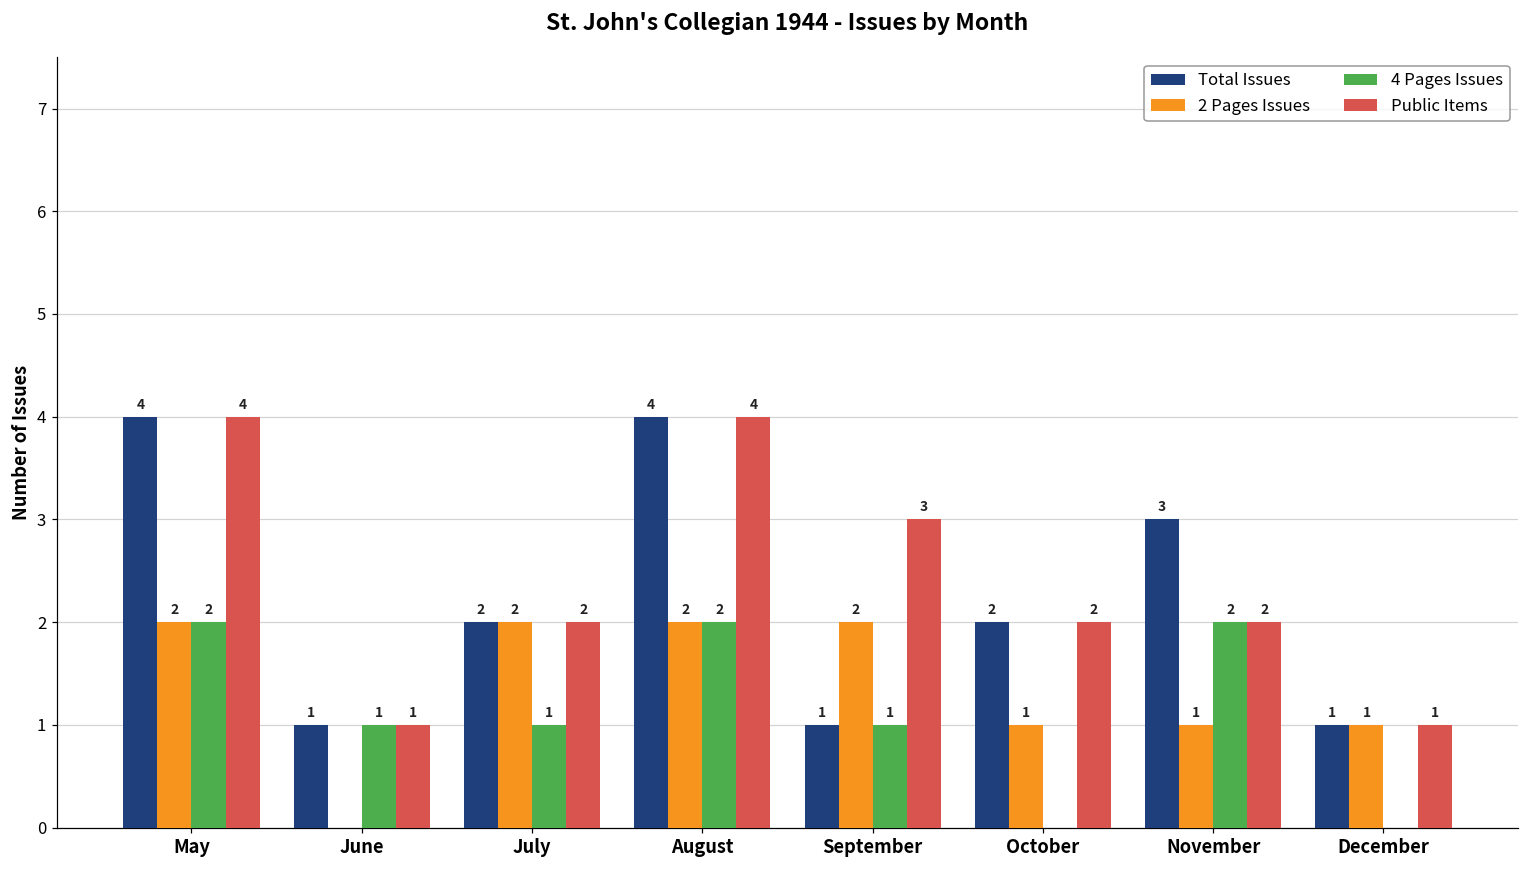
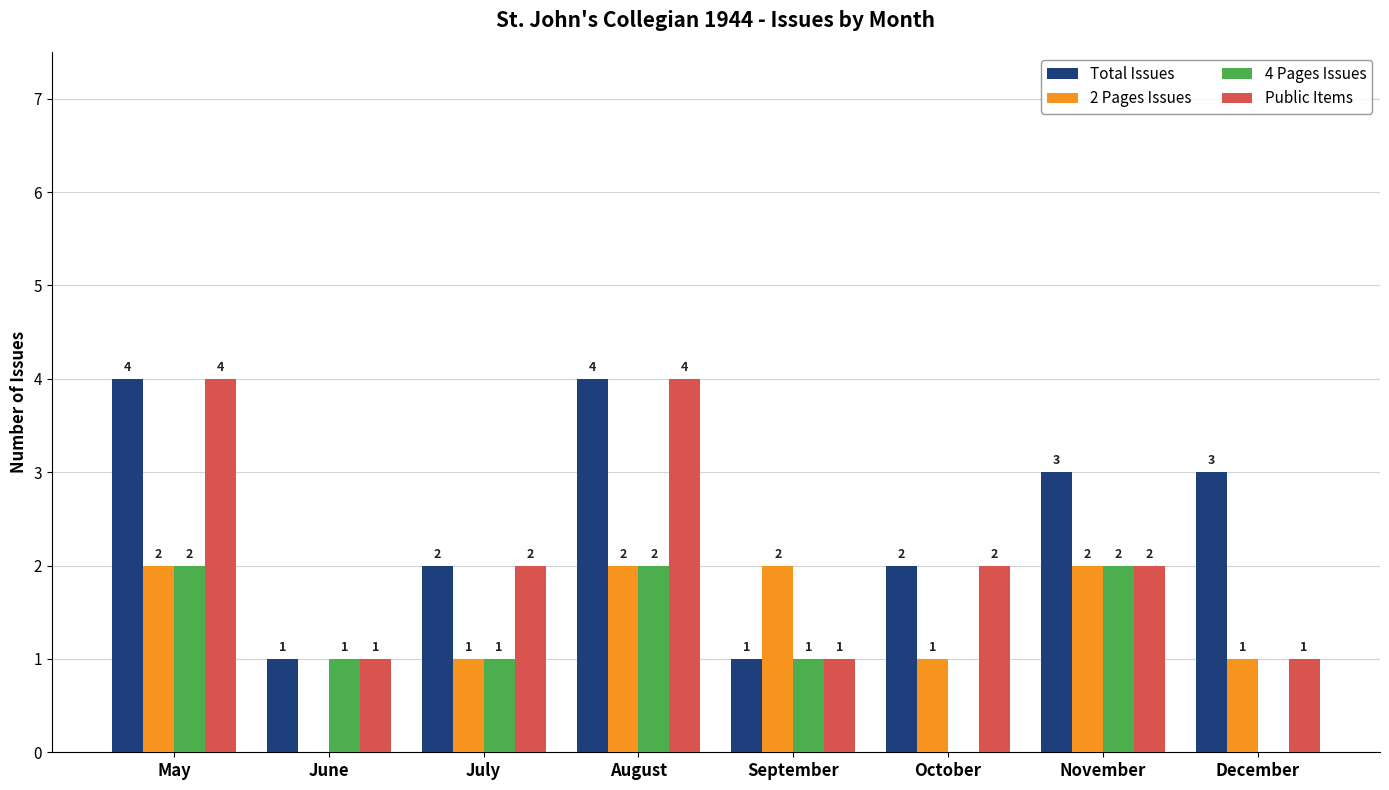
2 Pages Issues, July: 2 -> 1
Public Items, September: 3 -> 1
2 Pages Issues, November: 1 -> 2
Total Issues, December: 1 -> 3
